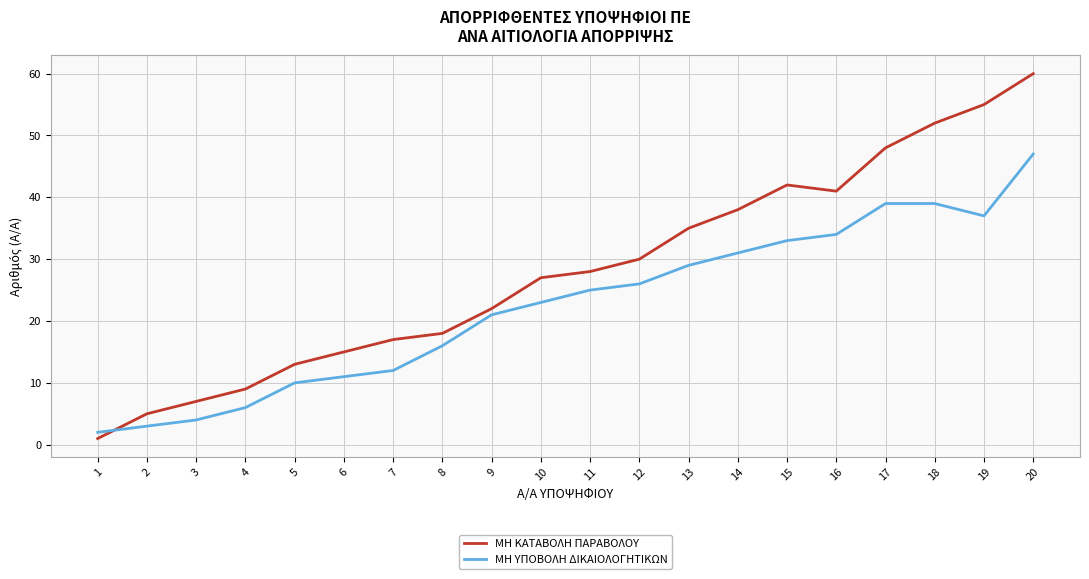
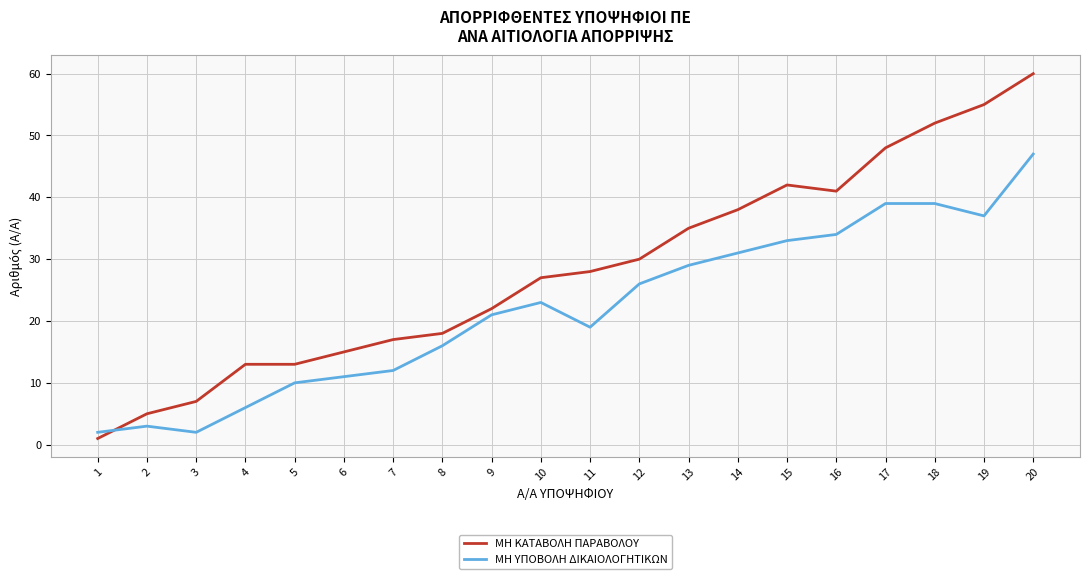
ΜΗ ΥΠΟΒΟΛΗ ΔΙΚΑΙΟΛΟΓΗΤΙΚΩΝ, 3: 4 -> 2
ΜΗ ΚΑΤΑΒΟΛΗ ΠΑΡΑΒΟΛΟΥ, 4: 9 -> 13
ΜΗ ΥΠΟΒΟΛΗ ΔΙΚΑΙΟΛΟΓΗΤΙΚΩΝ, 11: 25 -> 19
